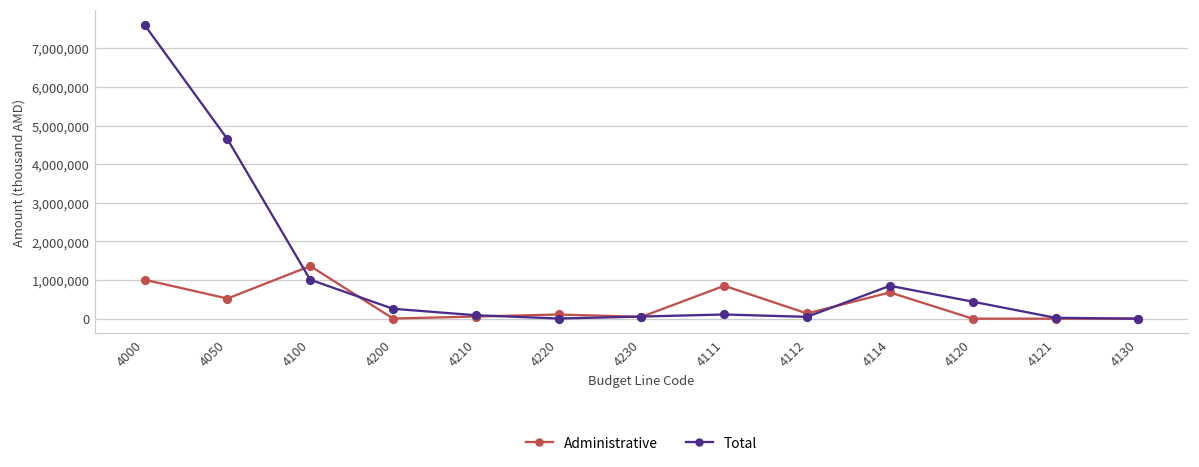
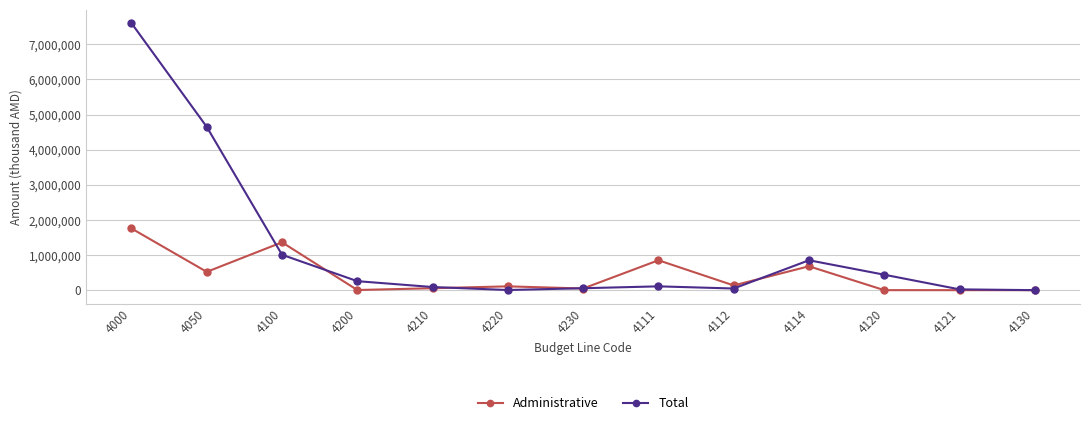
Administrative, 4000: 1,000,000 -> 1,800,000
